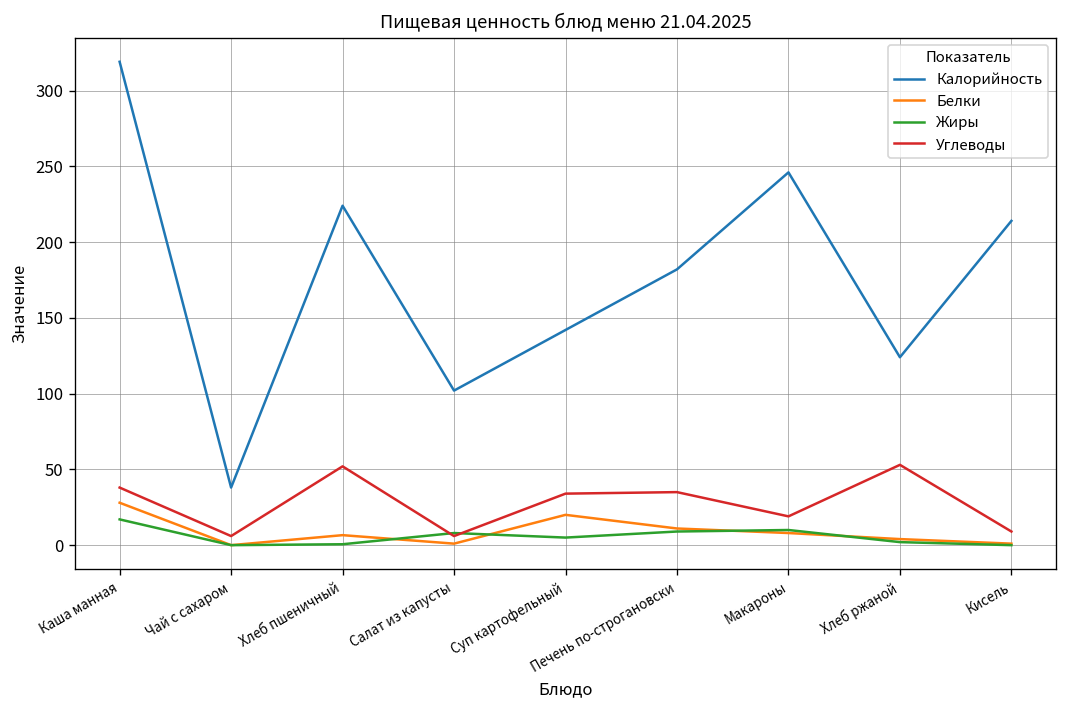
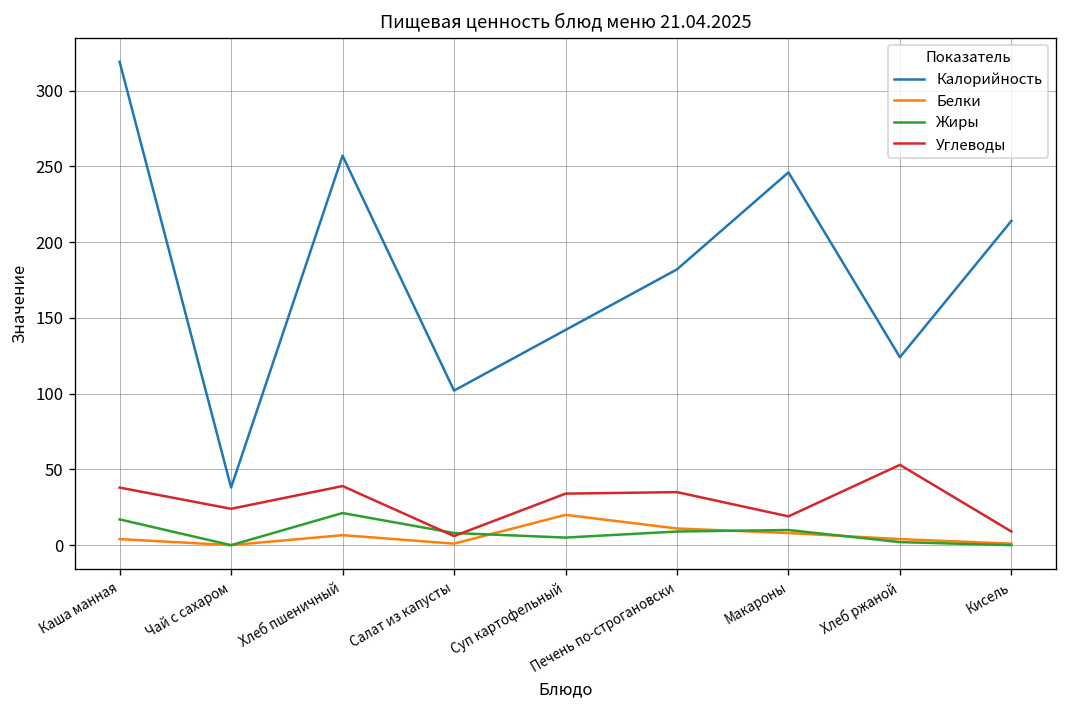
Белки, Каша манная: 28 -> 4
Углеводы, Чай с сахаром: 6 -> 24
Калорийность, Хлеб пшеничный: 224 -> 257
Жиры, Хлеб пшеничный: 1 -> 21
Углеводы, Хлеб пшеничный: 52 -> 39
